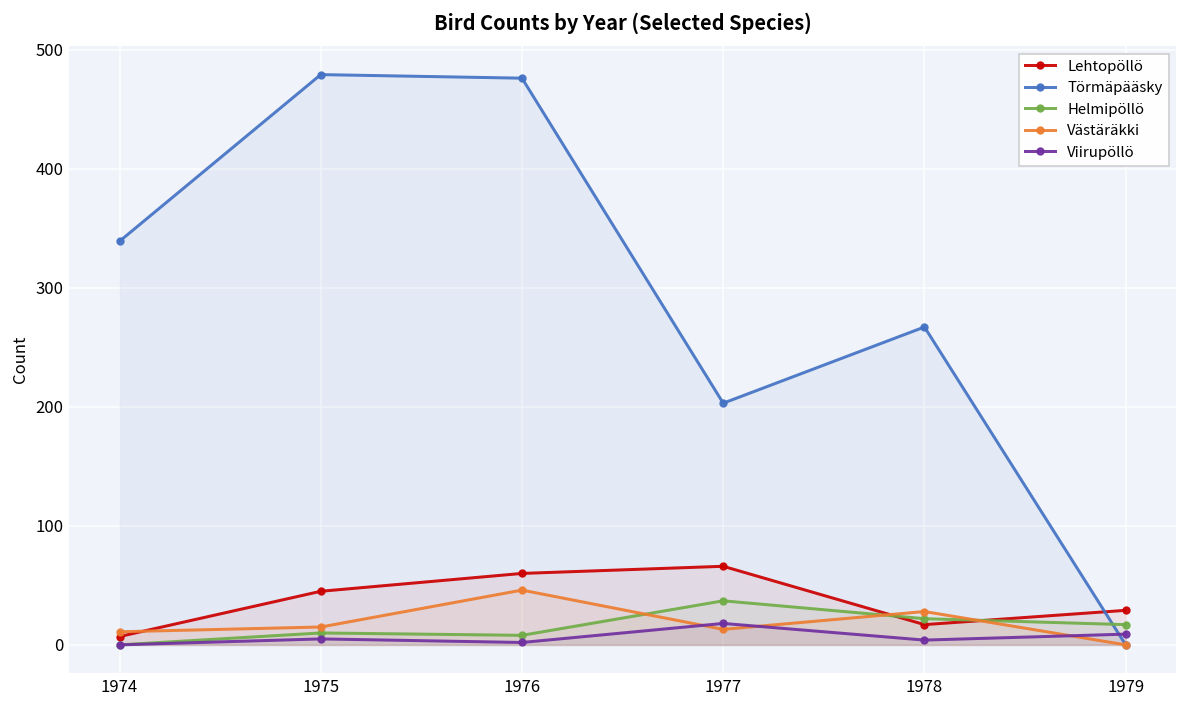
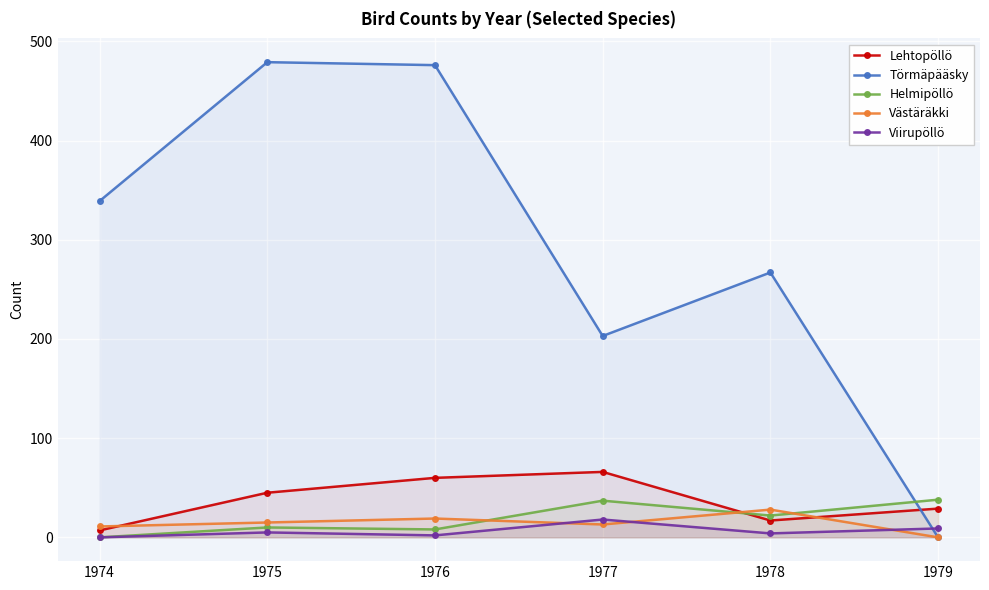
Västäräkki, 1976: 50 -> 20
Helmipöllö, 1979: 20 -> 40
